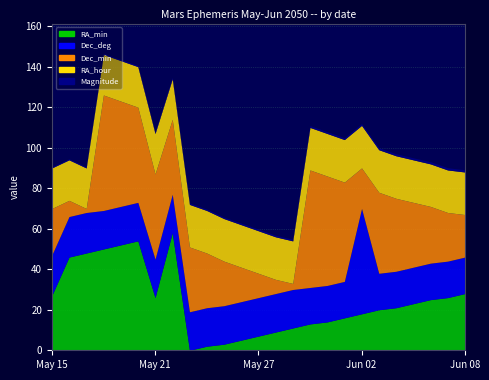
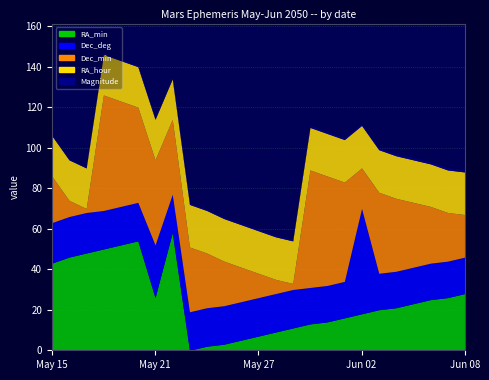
RA_min, May 15: 27 -> 43
Dec_deg, May 21: 19 -> 26
